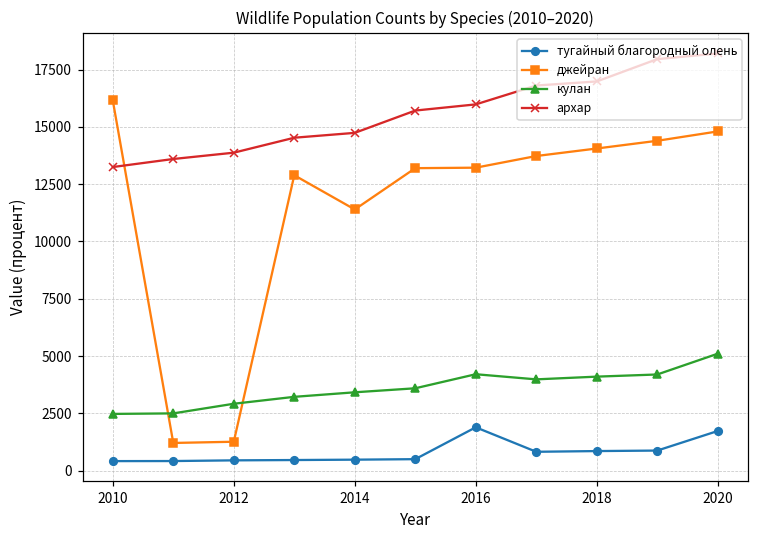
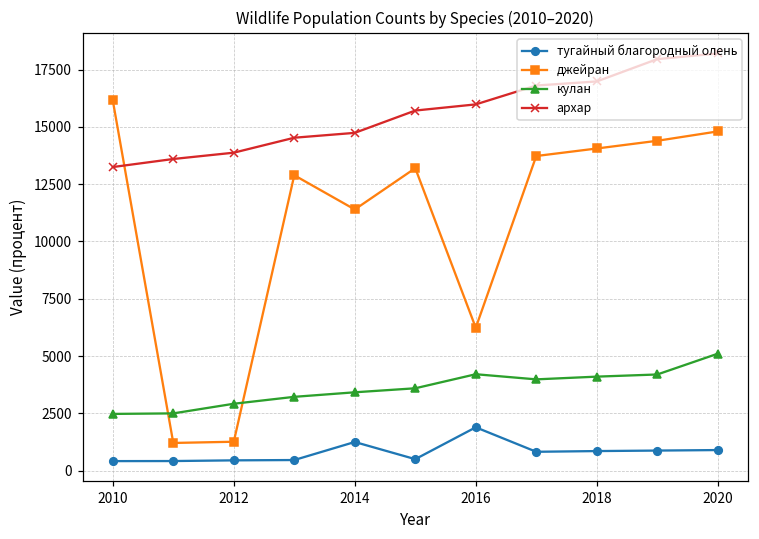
тугайный благородный олень, 2014: 500 -> 1300
джейран, 2016: 13200 -> 6200
тугайный благородный олень, 2020: 1700 -> 900
